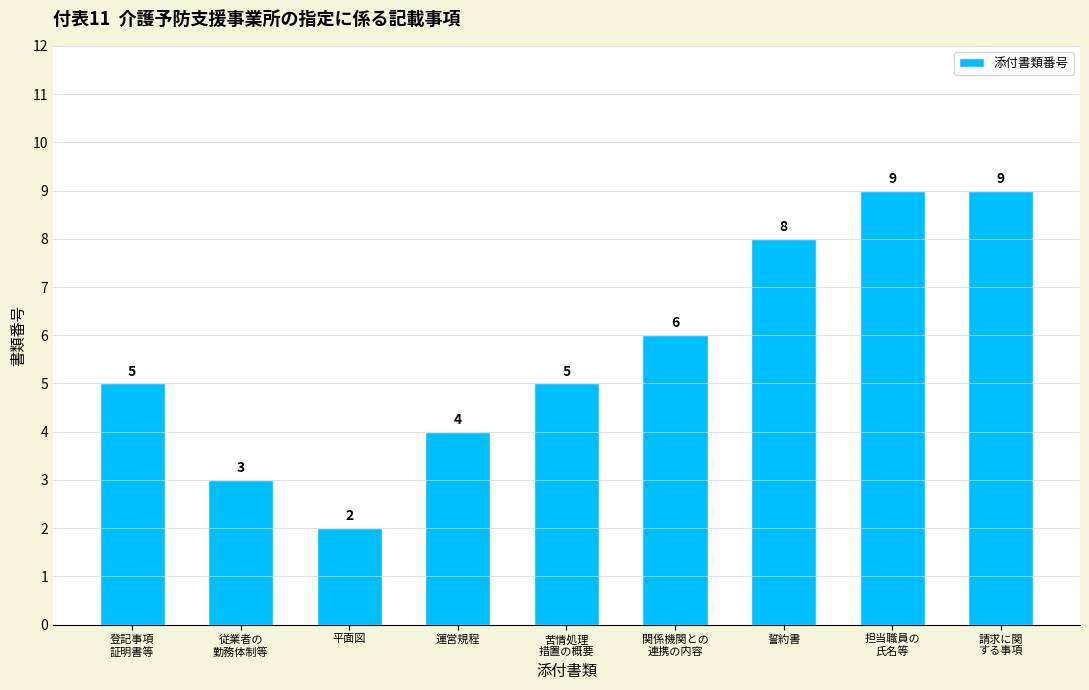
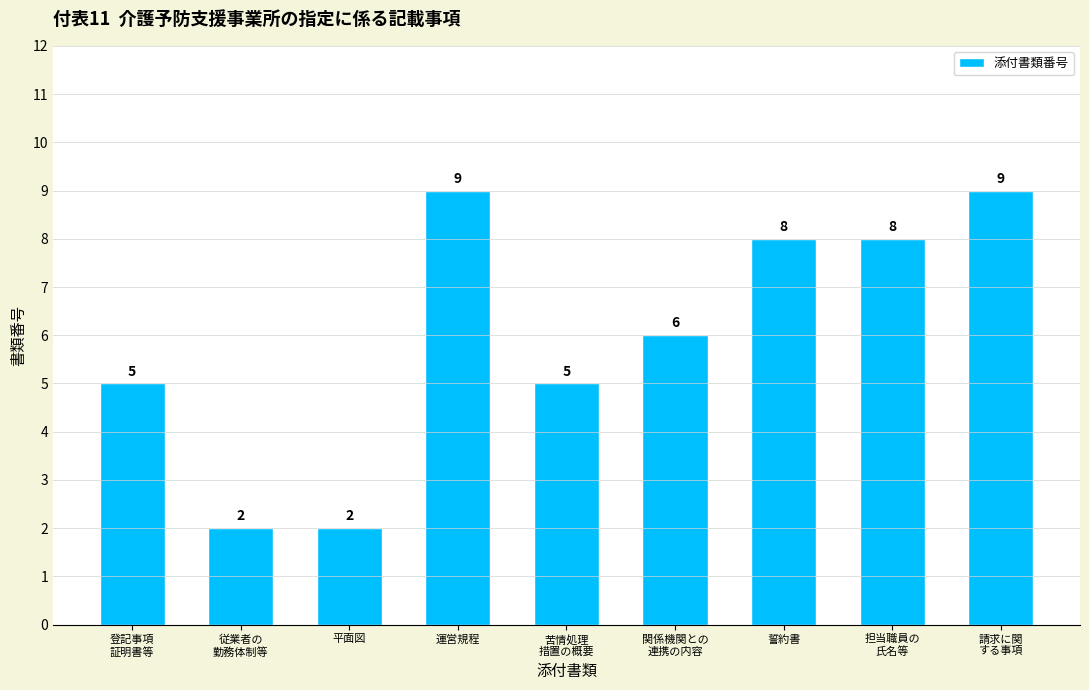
従業者の 勤務体制等: 3 -> 2
運営規程: 4 -> 9
担当職員の 氏名等: 9 -> 8
